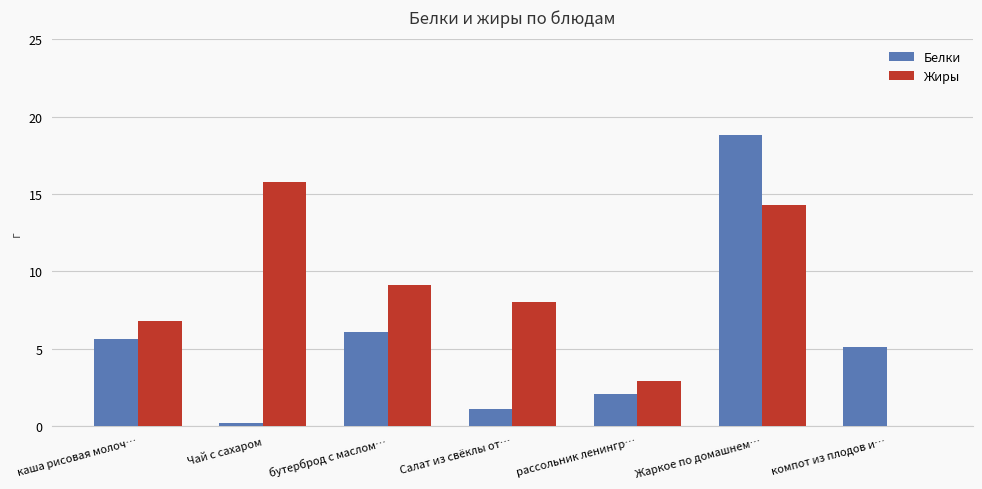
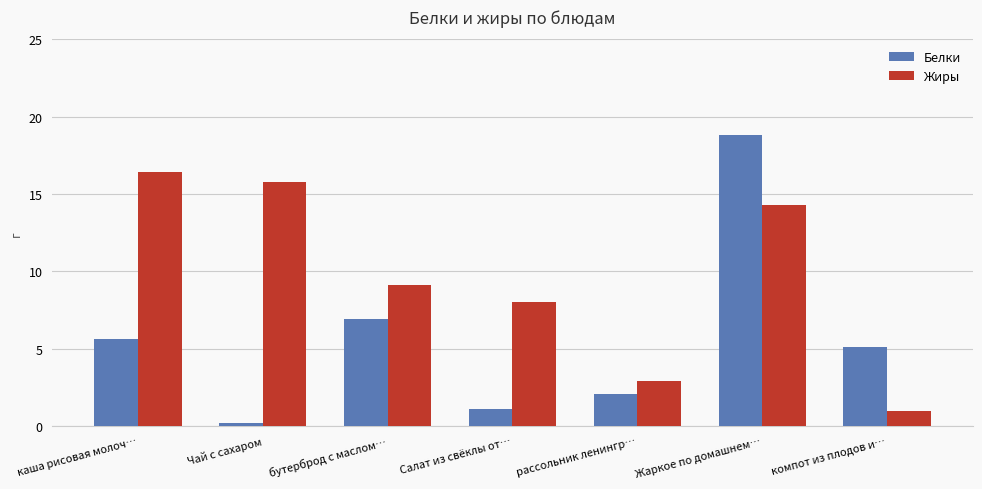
Жиры, каша рисовая молоч…: 6.8 -> 16.4
Белки, бутерброд с маслом…: 6.1 -> 6.9
Жиры, компот из плодов и…: 0.0 -> 1.0
